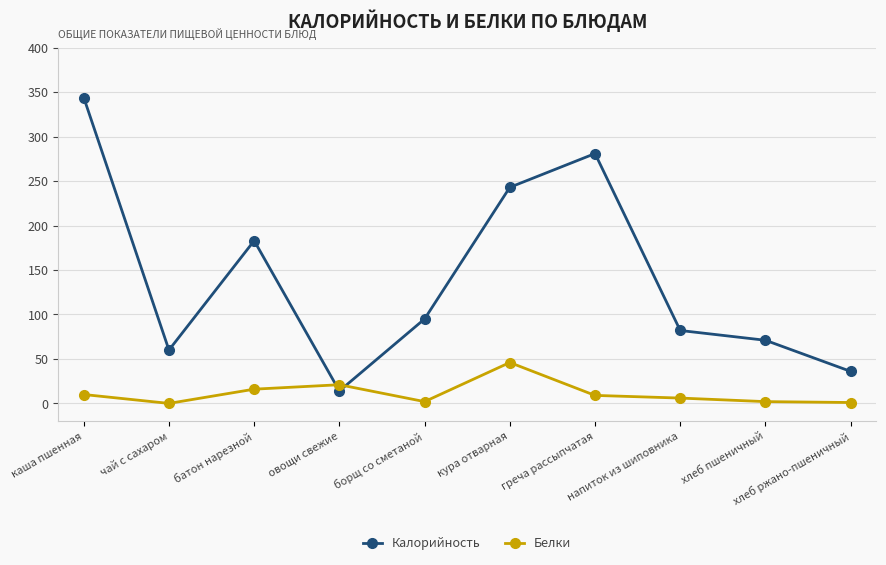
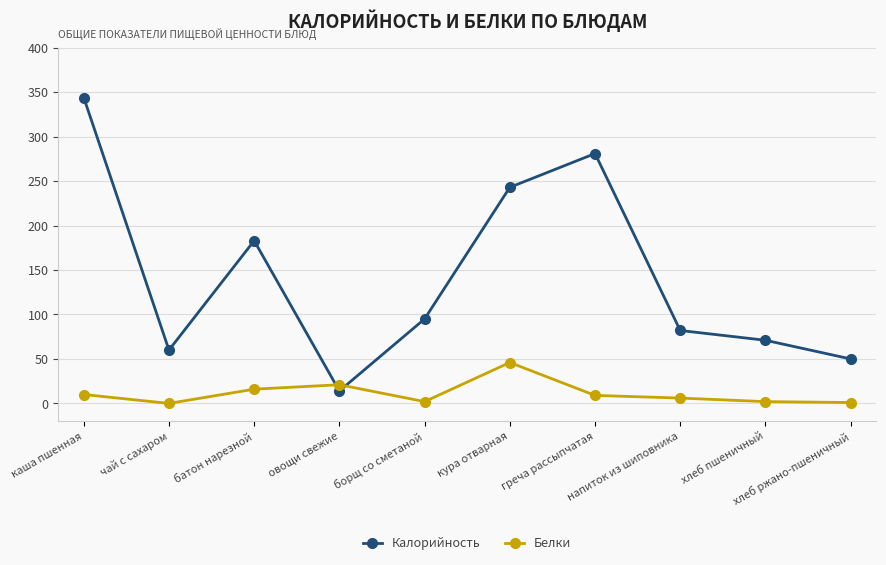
Калорийность, хлеб ржано-пшеничный: 40 -> 50
